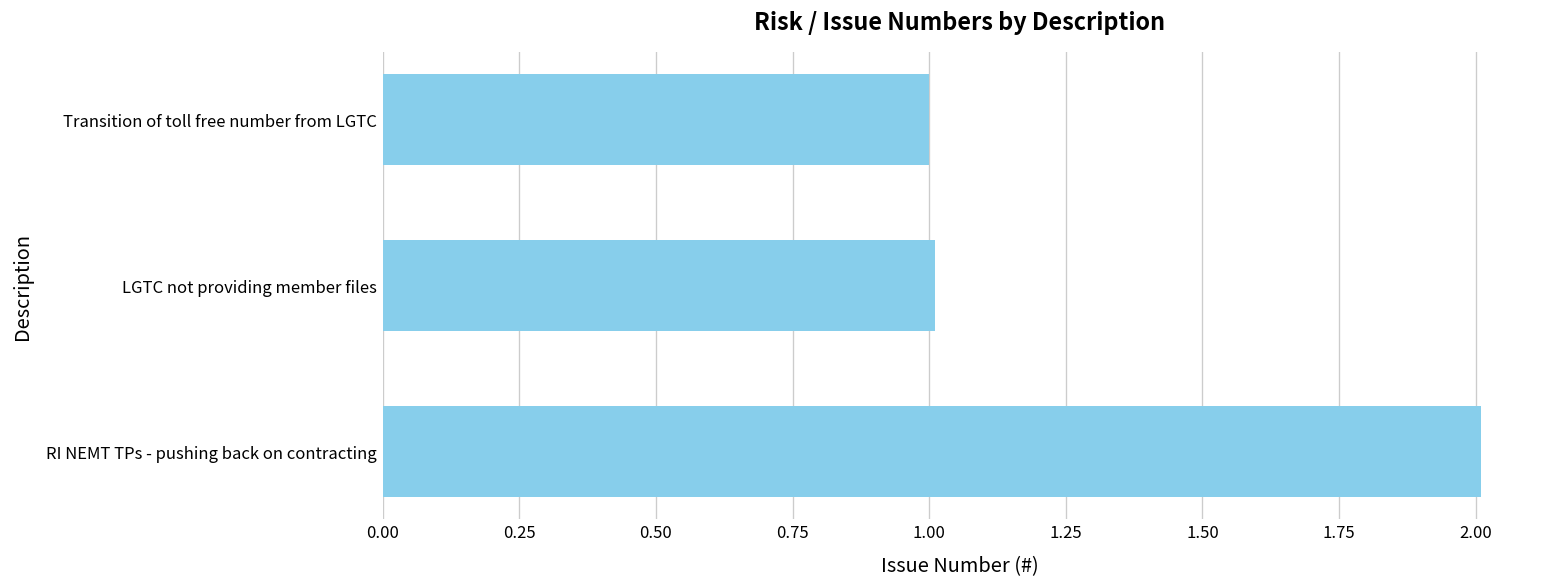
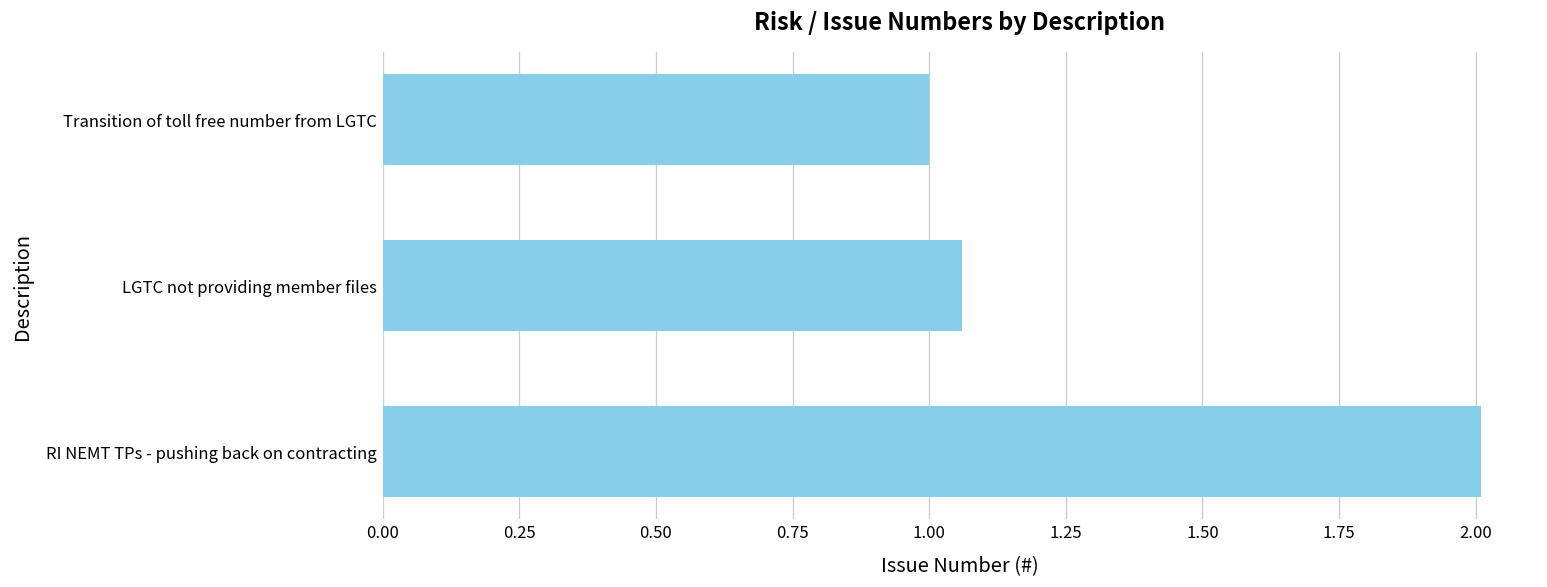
LGTC not providing member files: 1.01 -> 1.06
